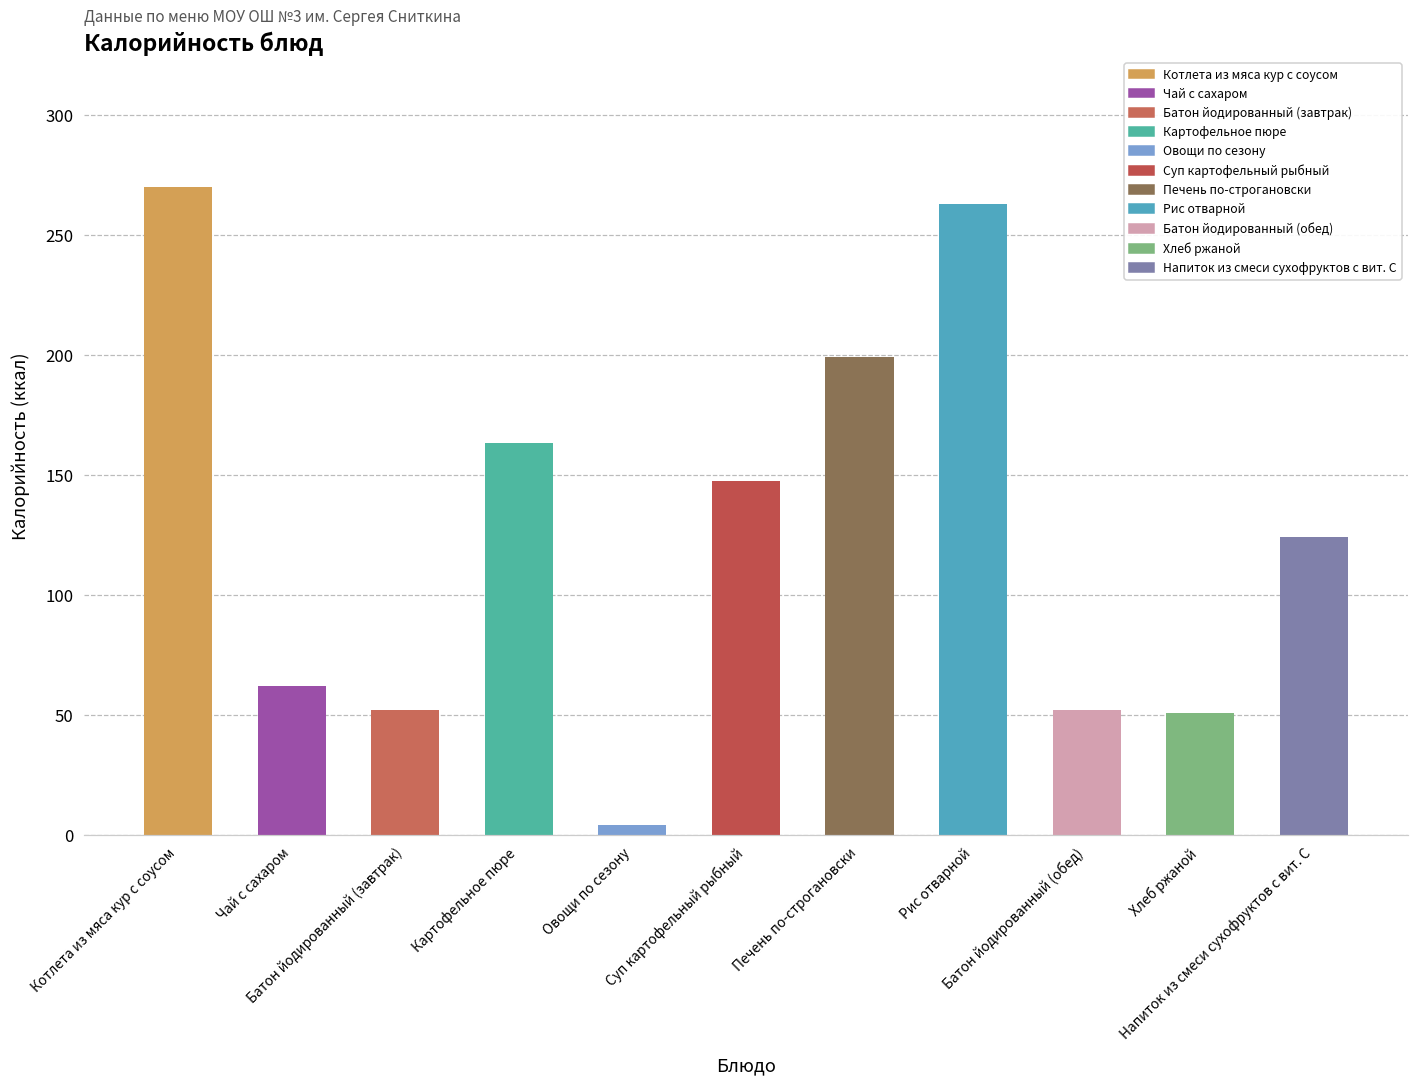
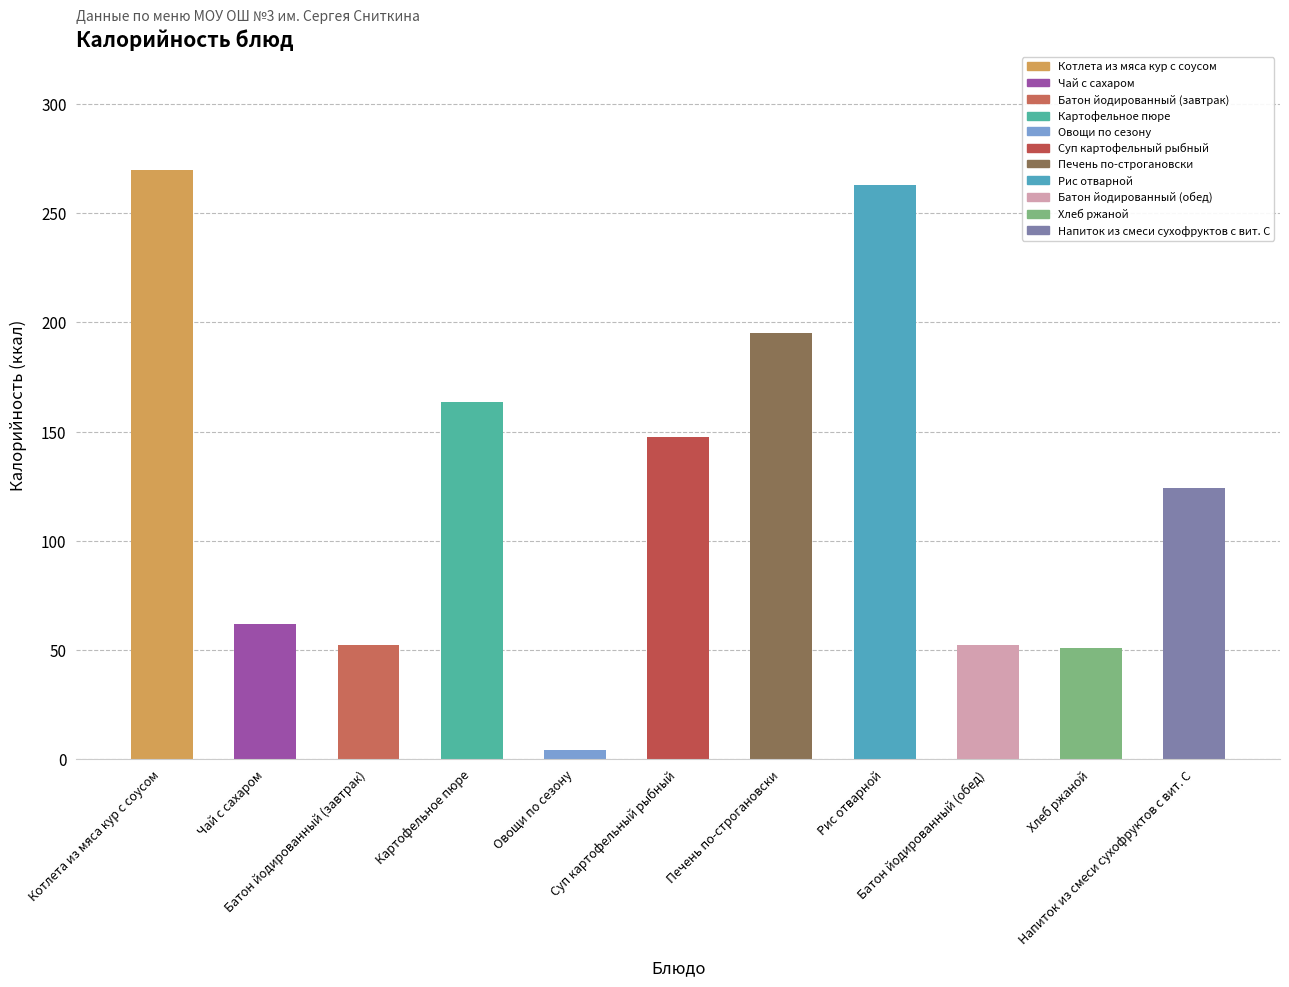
Печень по-строгановски, Печень по-строгановски: 199 -> 195
